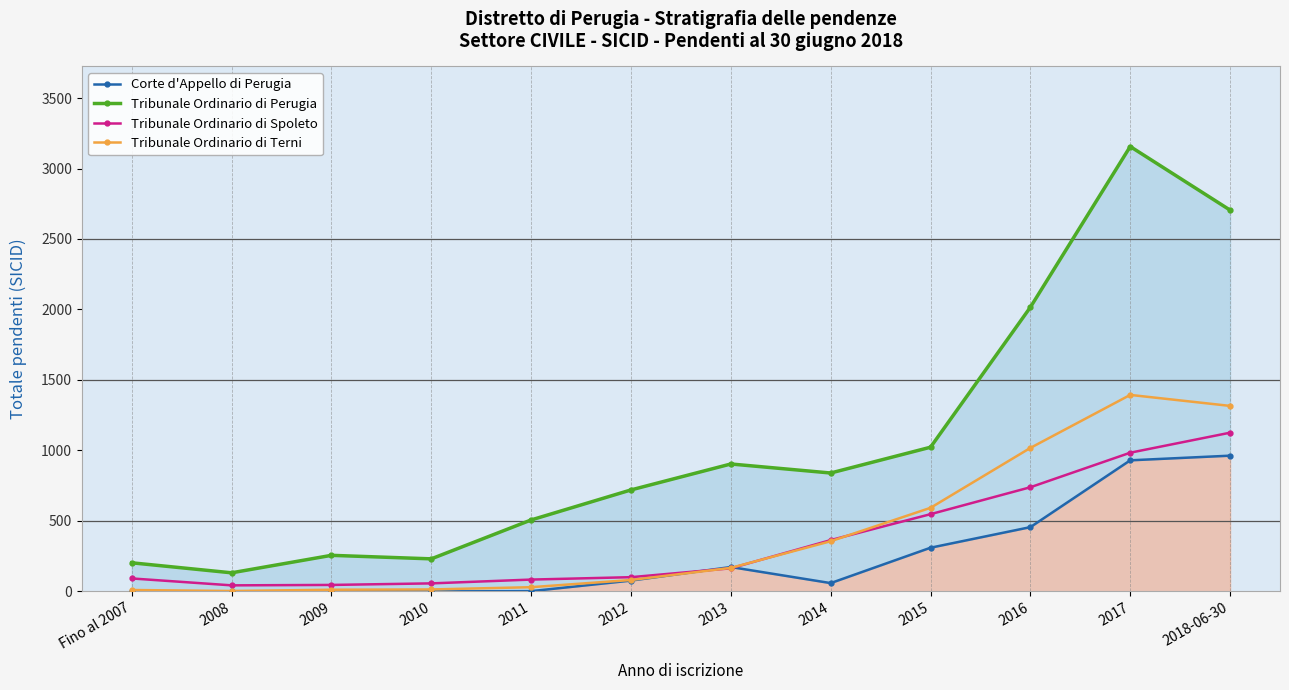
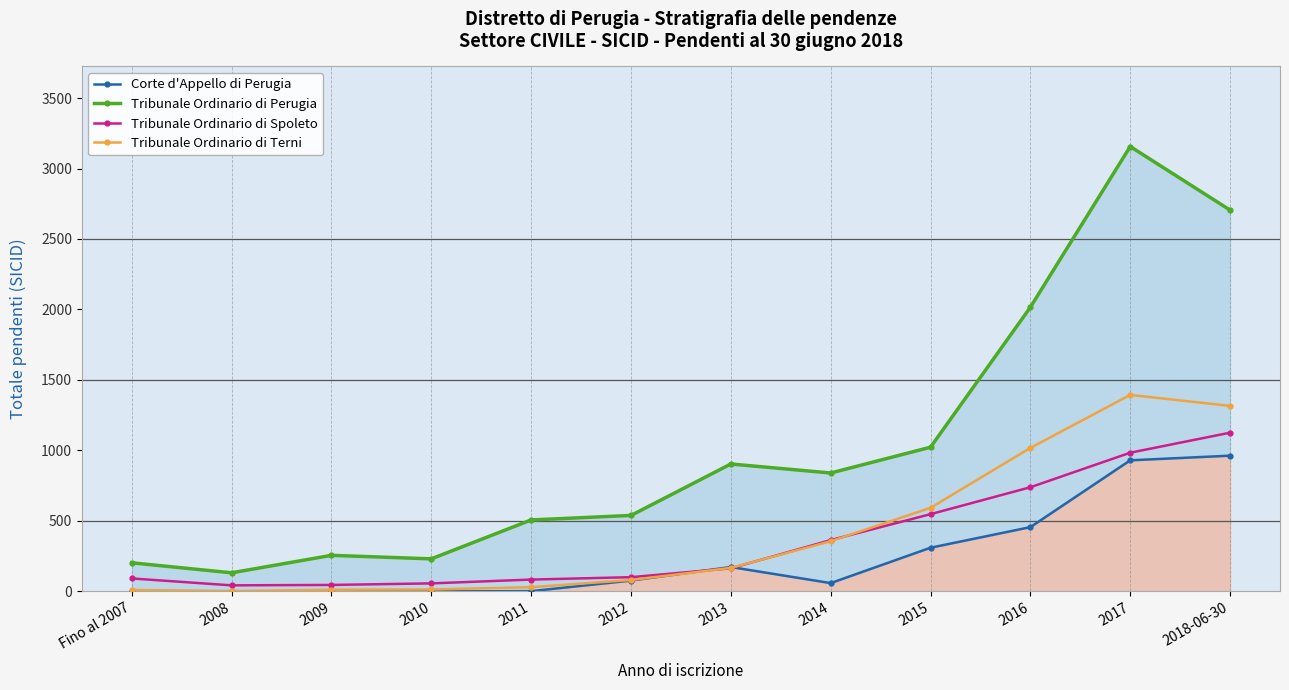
Tribunale Ordinario di Perugia, 2012: 720 -> 540
